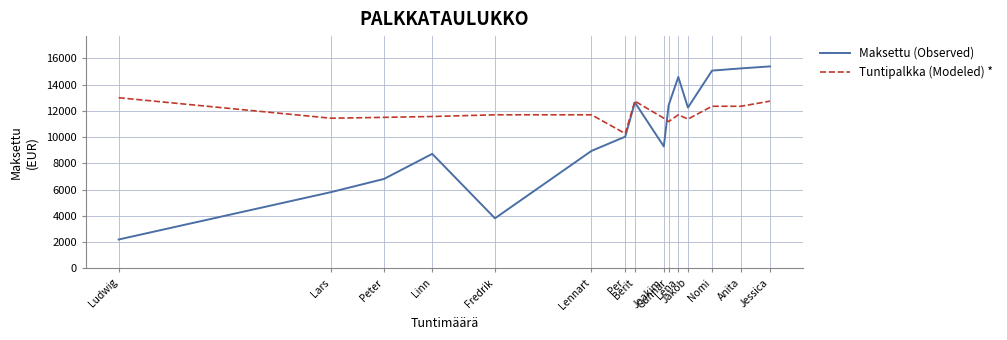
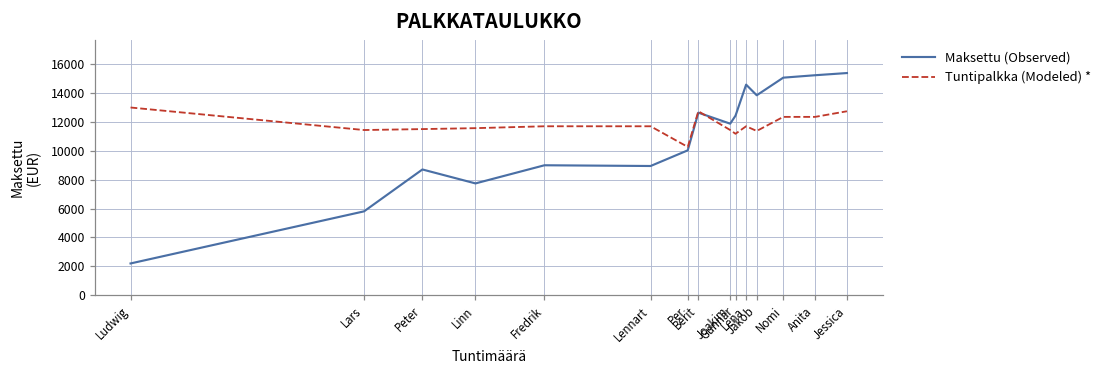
Maksettu (Observed), Peter: 6800 -> 8700
Maksettu (Observed), Linn: 8700 -> 7700
Maksettu (Observed), Fredrik: 3800 -> 9000
Maksettu (Observed), Joakim: 9300 -> 11900
Maksettu (Observed), Jakob: 12300 -> 13800
